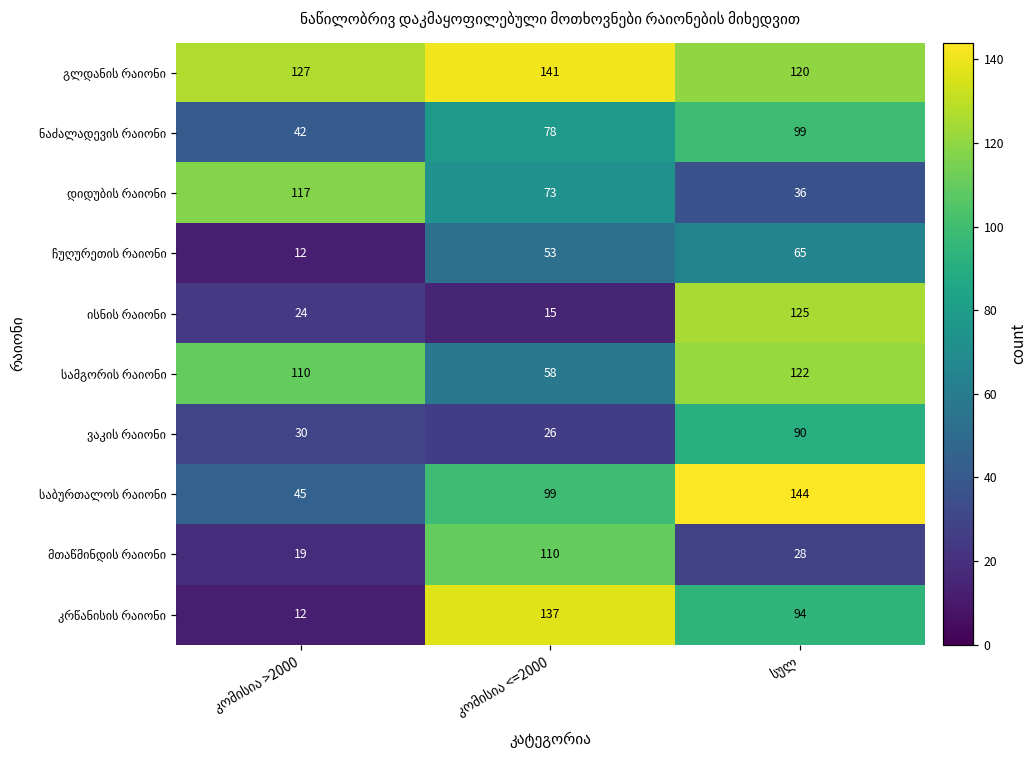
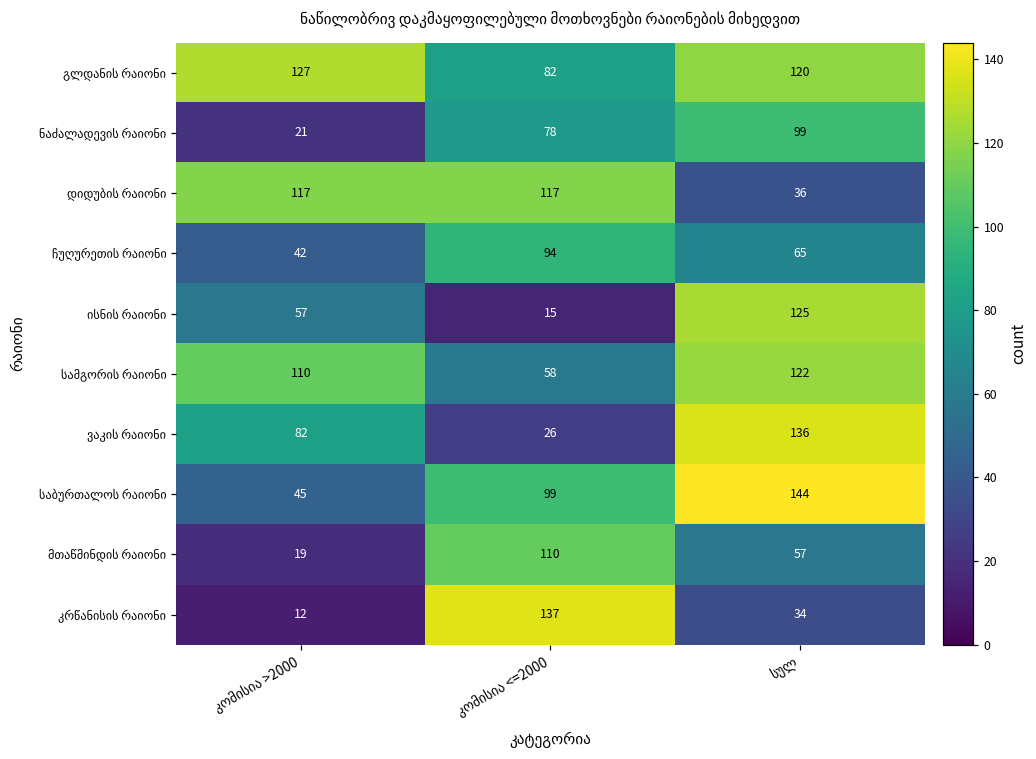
გლდანის რაიონი, კომისია <=2000: 141 -> 82
ნაძალადევის რაიონი, კომისია >2000: 42 -> 21
დიდუბის რაიონი, კომისია <=2000: 73 -> 117
ჩუღურეთის რაიონი, კომისია >2000: 12 -> 42
ჩუღურეთის რაიონი, კომისია <=2000: 53 -> 94
ისნის რაიონი, კომისია >2000: 24 -> 57
ვაკის რაიონი, კომისია >2000: 30 -> 82
ვაკის რაიონი, სულ: 90 -> 136
მთაწმინდის რაიონი, სულ: 28 -> 57
კრწანისის რაიონი, სულ: 94 -> 34
